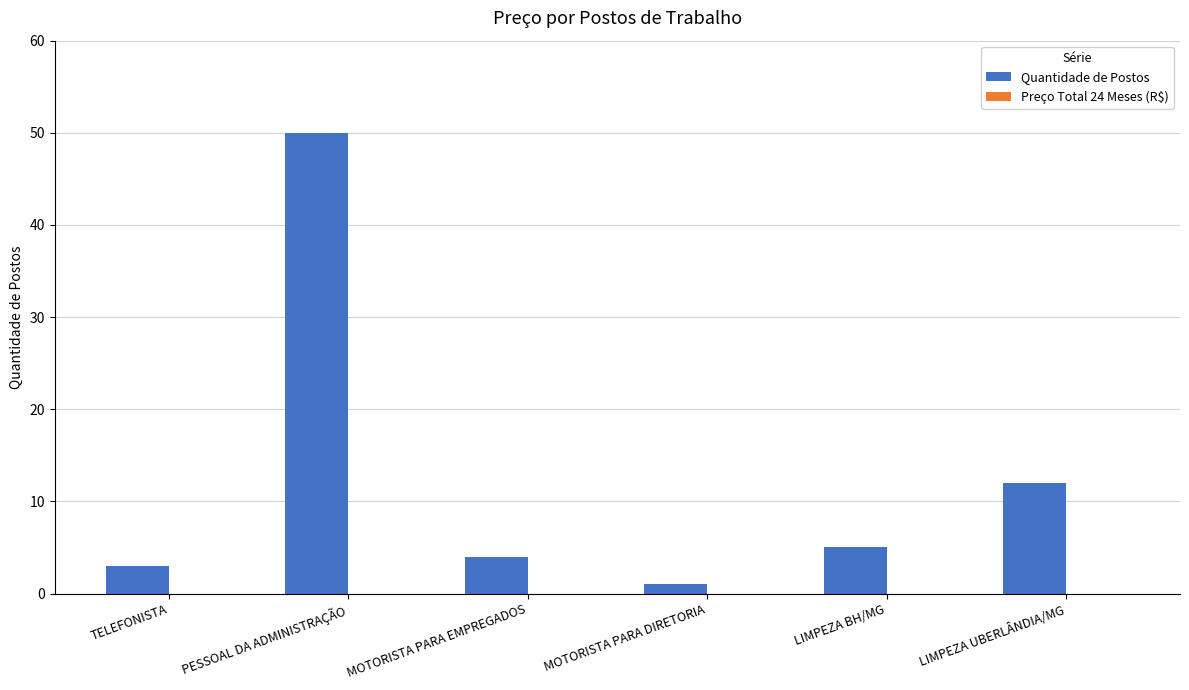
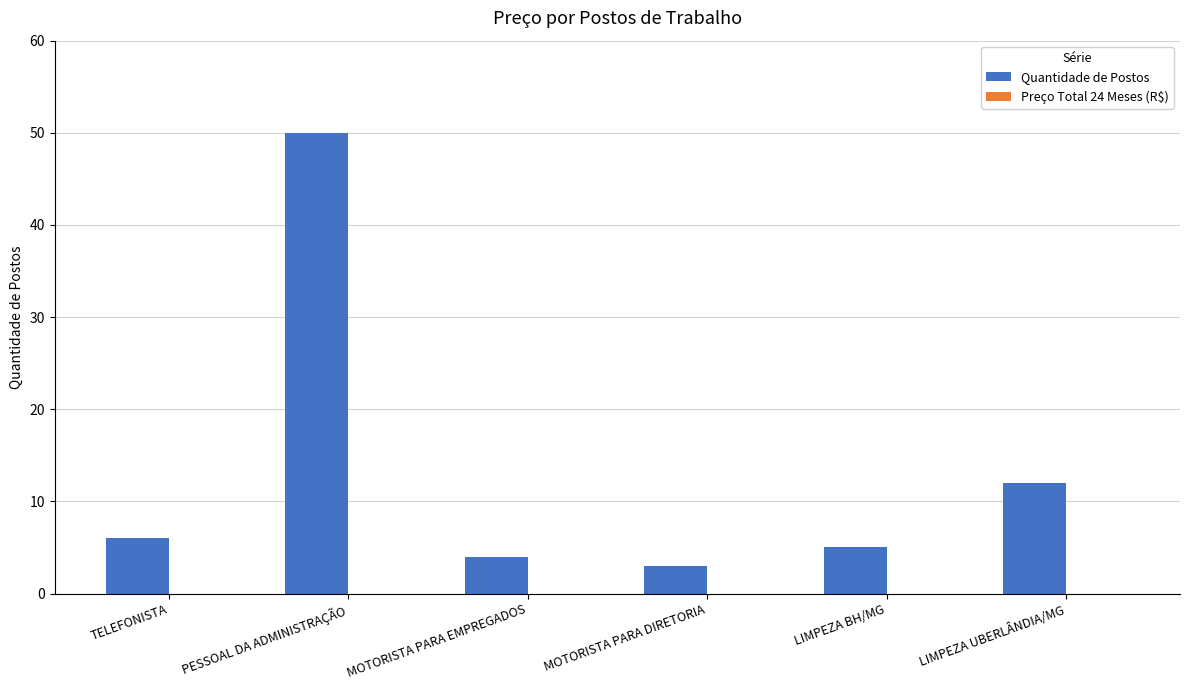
Quantidade de Postos, TELEFONISTA: 3 -> 6
Quantidade de Postos, MOTORISTA PARA DIRETORIA: 1 -> 3
